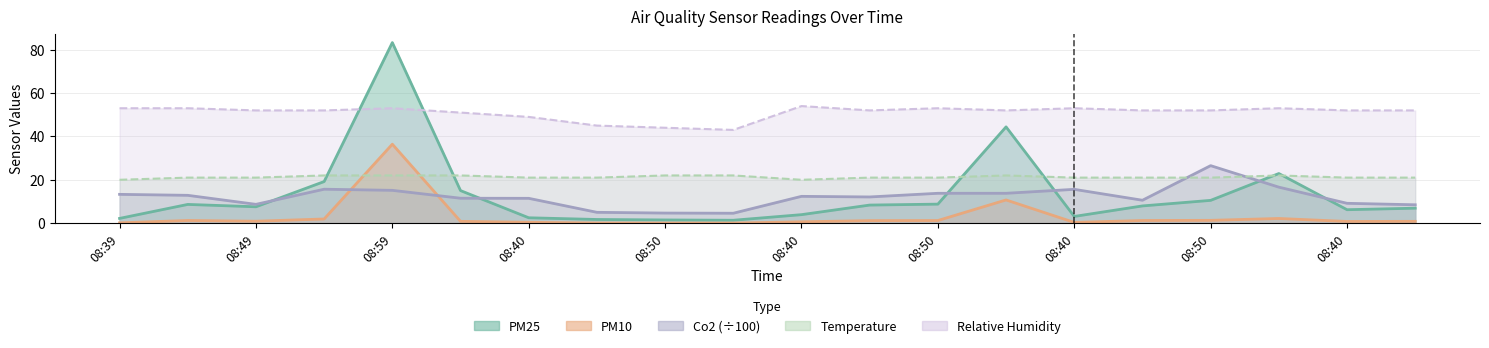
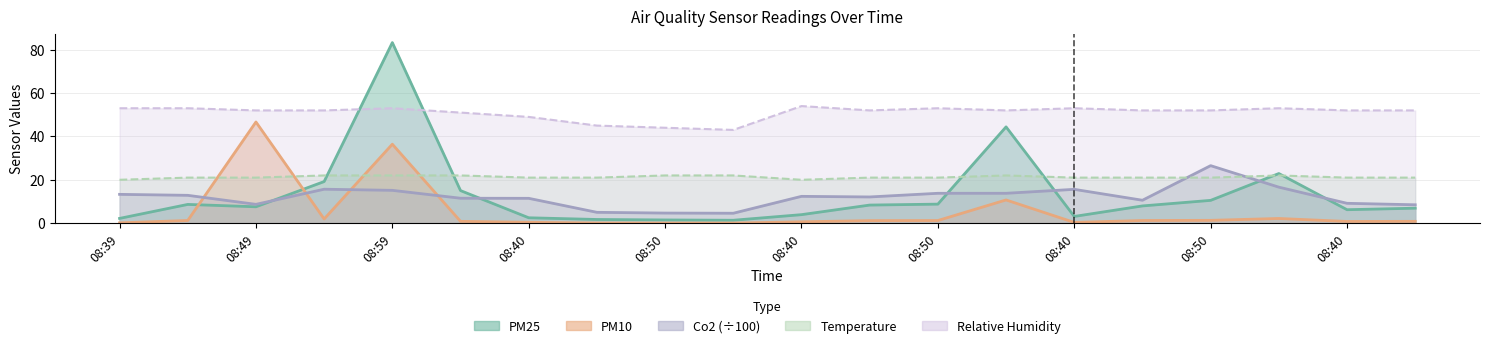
PM10, 08:49: 1 -> 47
